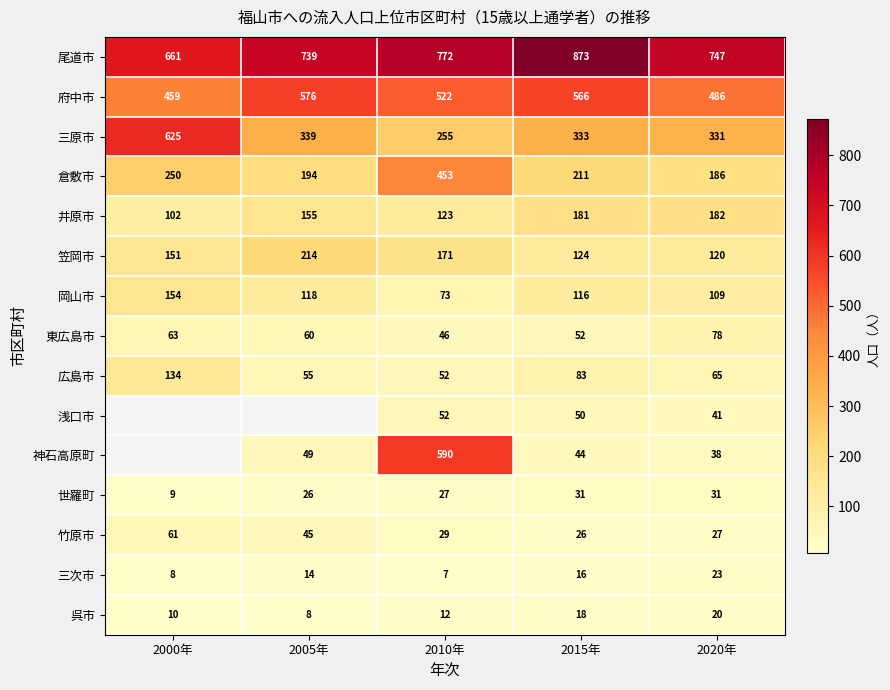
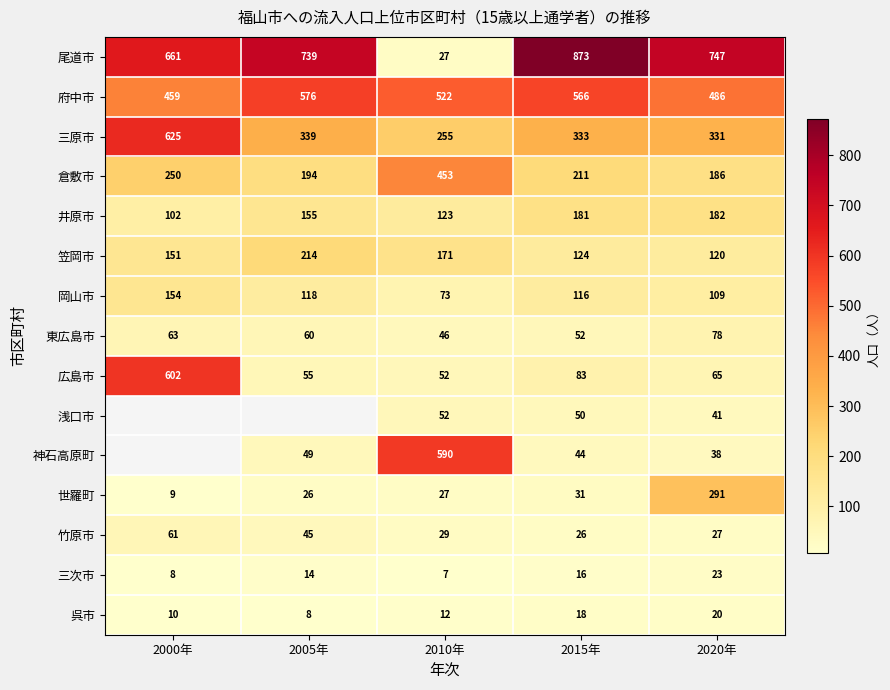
尾道市, 2010年: 772 -> 27
広島市, 2000年: 134 -> 602
世羅町, 2020年: 31 -> 291
